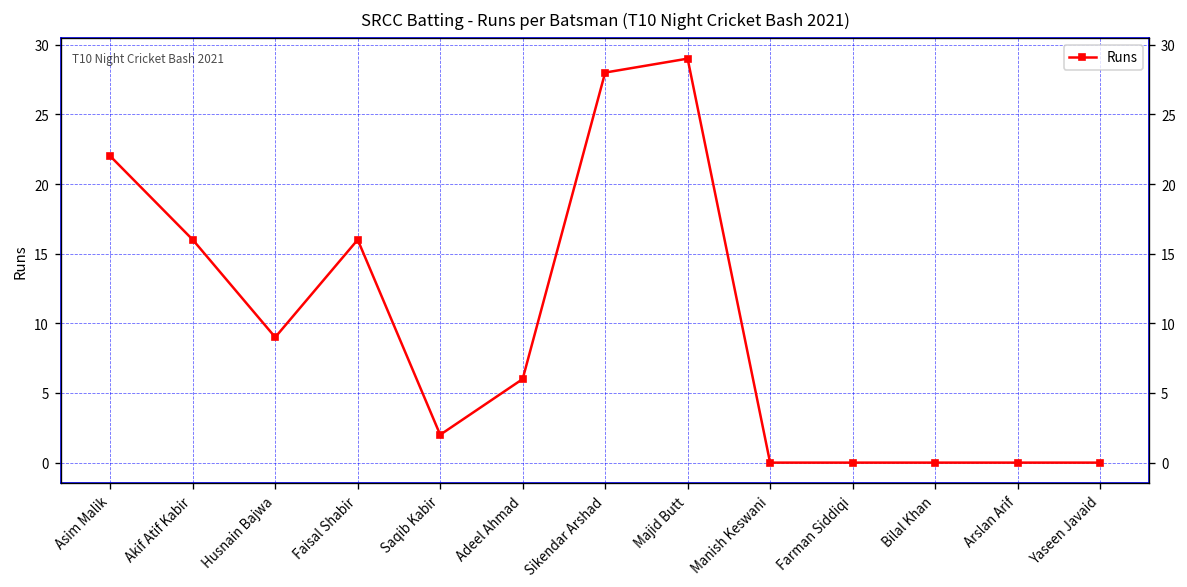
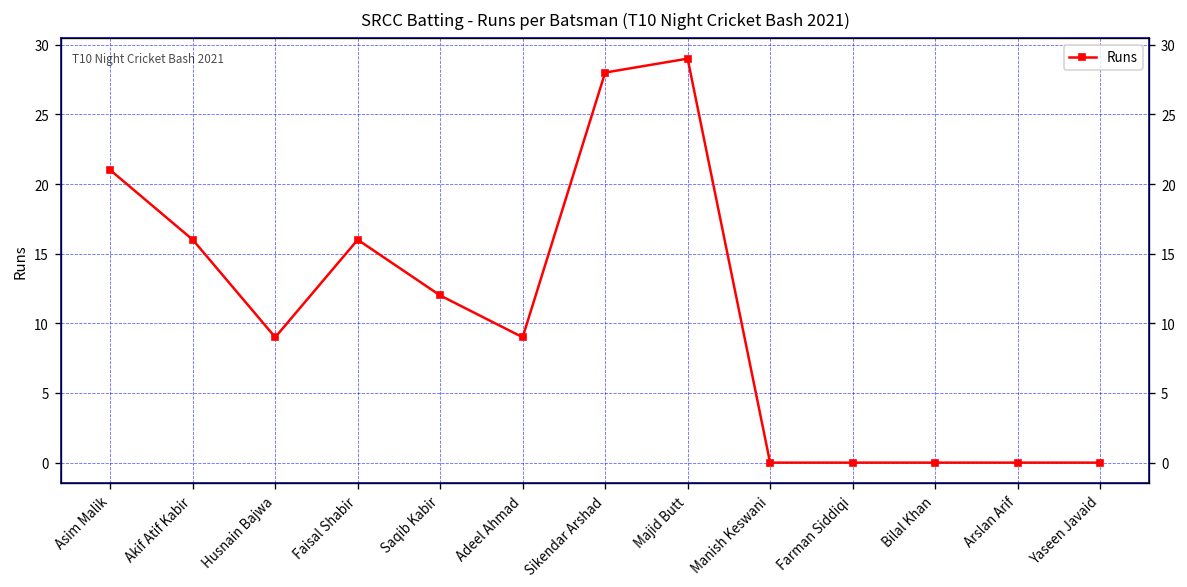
Asim Malik: 22 -> 21
Saqib Kabir: 2 -> 12
Adeel Ahmad: 6 -> 9
